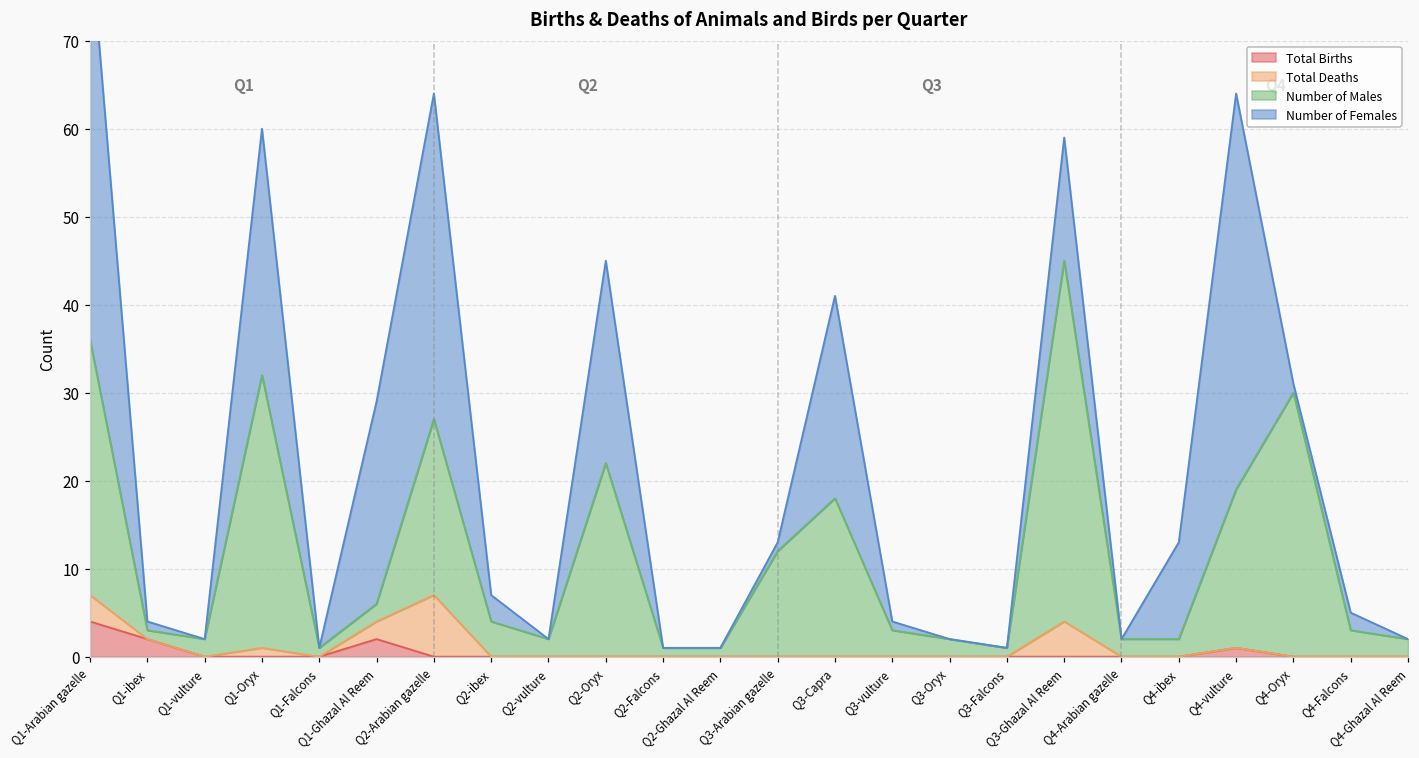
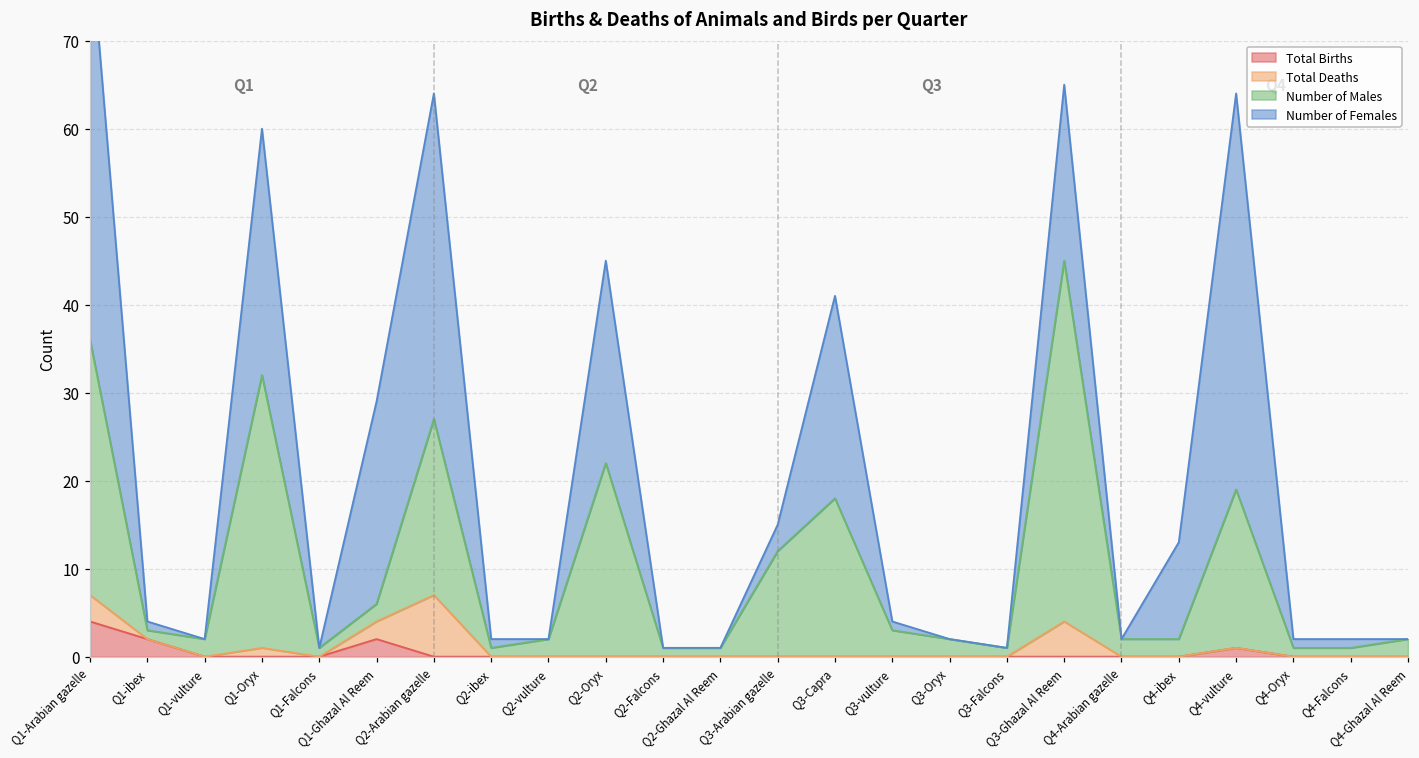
Number of Males, Q2-ibex: 4 -> 1
Number of Females, Q2-ibex: 3 -> 1
Number of Females, Q3-Arabian gazelle: 1 -> 3
Number of Females, Q3-Ghazal Al Reem: 14 -> 20
Number of Males, Q4-Oryx: 30 -> 1
Number of Males, Q4-Falcons: 3 -> 1
Number of Females, Q4-Falcons: 2 -> 1
